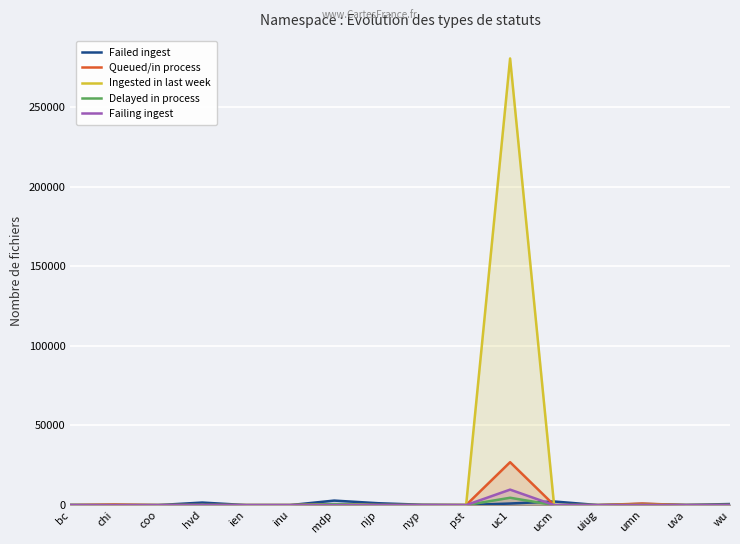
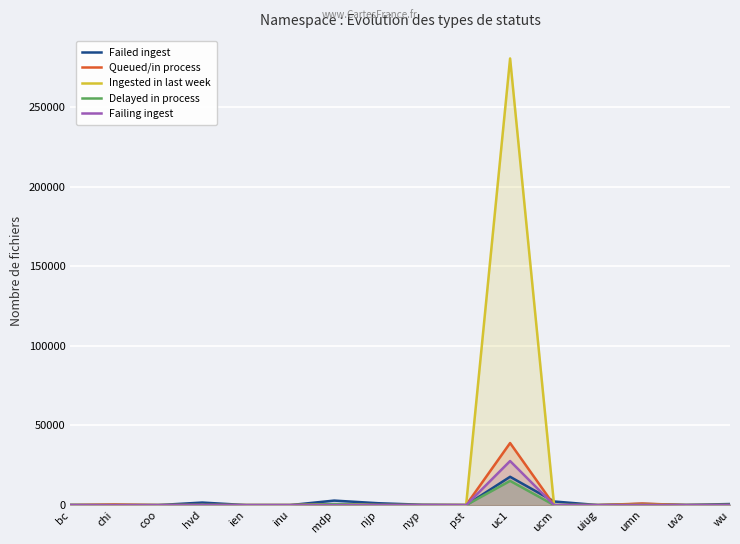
Failed ingest, uc1: 1000 -> 18000
Queued/in process, uc1: 27000 -> 39000
Delayed in process, uc1: 5000 -> 15000
Failing ingest, uc1: 10000 -> 28000
